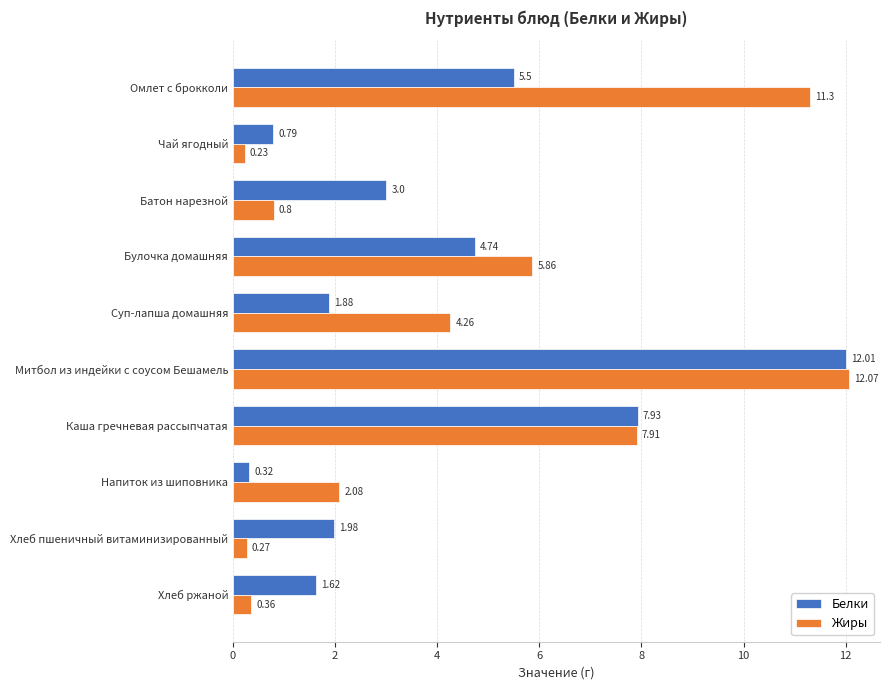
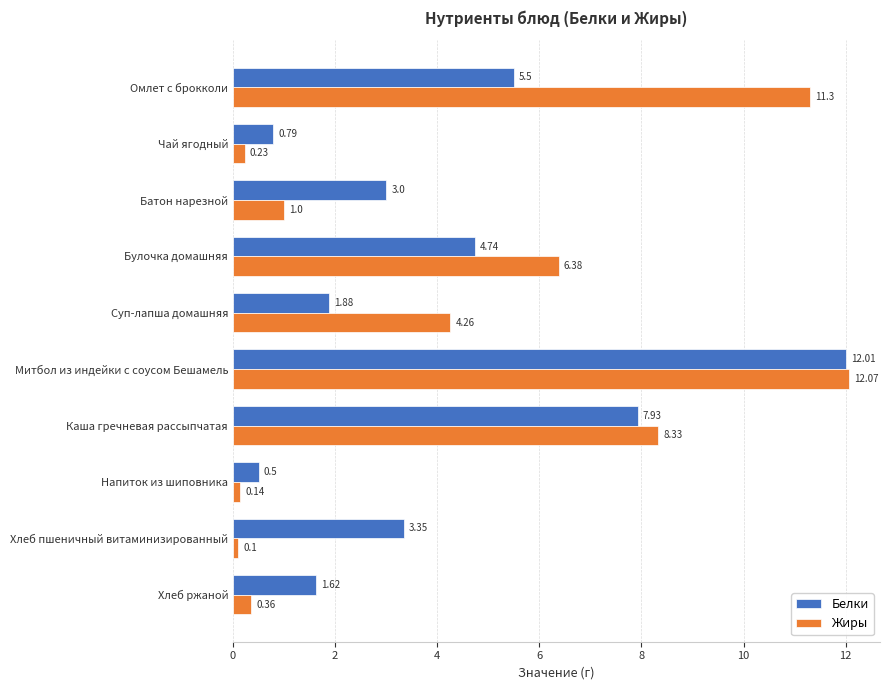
Жиры, Батон нарезной: 0.8 -> 1.0
Жиры, Булочка домашняя: 5.86 -> 6.38
Жиры, Каша гречневая рассыпчатая: 7.91 -> 8.33
Белки, Напиток из шиповника: 0.32 -> 0.5
Жиры, Напиток из шиповника: 2.08 -> 0.14
Белки, Хлеб пшеничный витаминизированный: 1.98 -> 3.35
Жиры, Хлеб пшеничный витаминизированный: 0.27 -> 0.1
